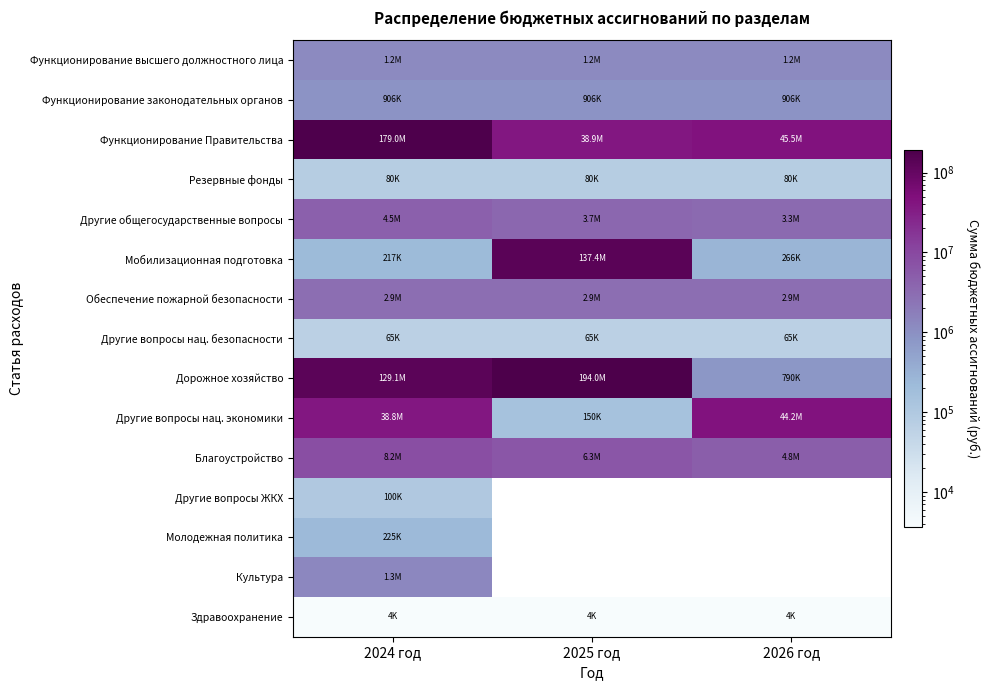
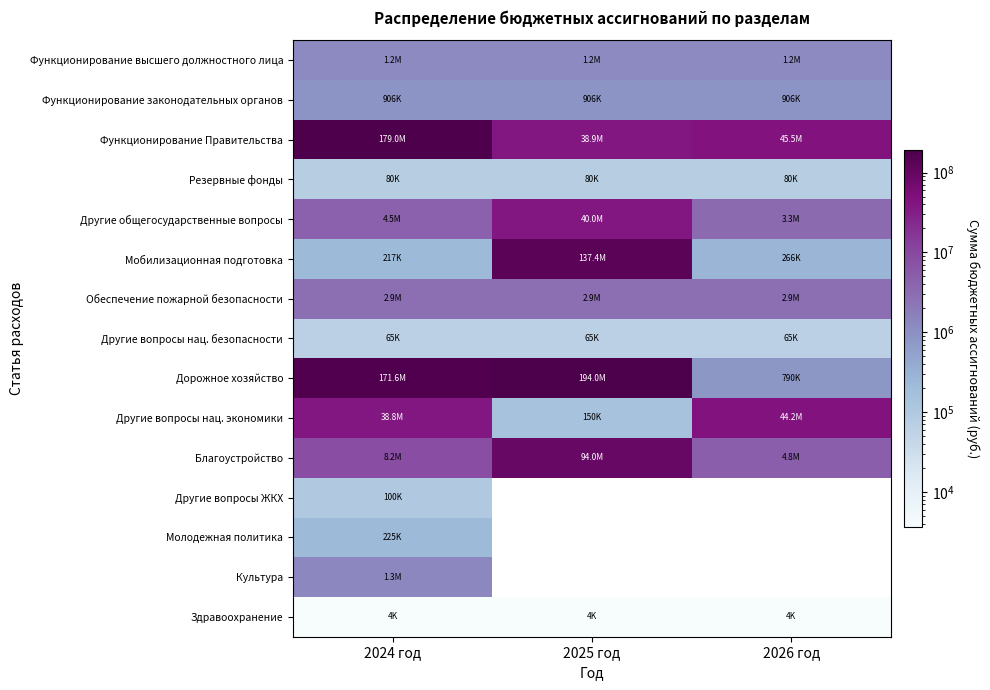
Другие общегосударственные вопросы, 2025 год: 3.7M -> 40.0M
Дорожное хозяйство, 2024 год: 129.1M -> 171.6M
Благоустройство, 2025 год: 6.3M -> 94.0M
